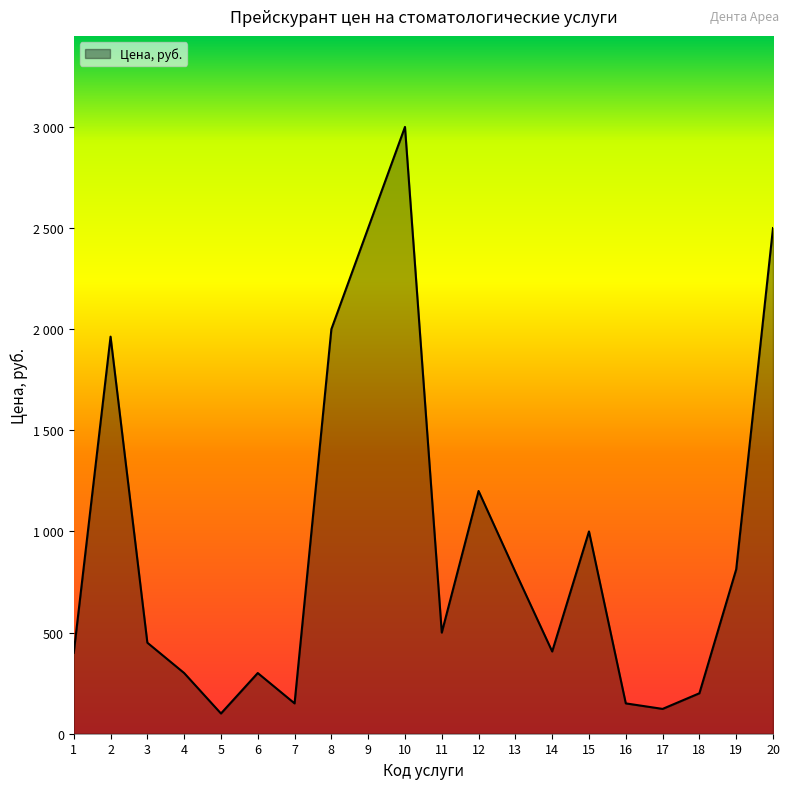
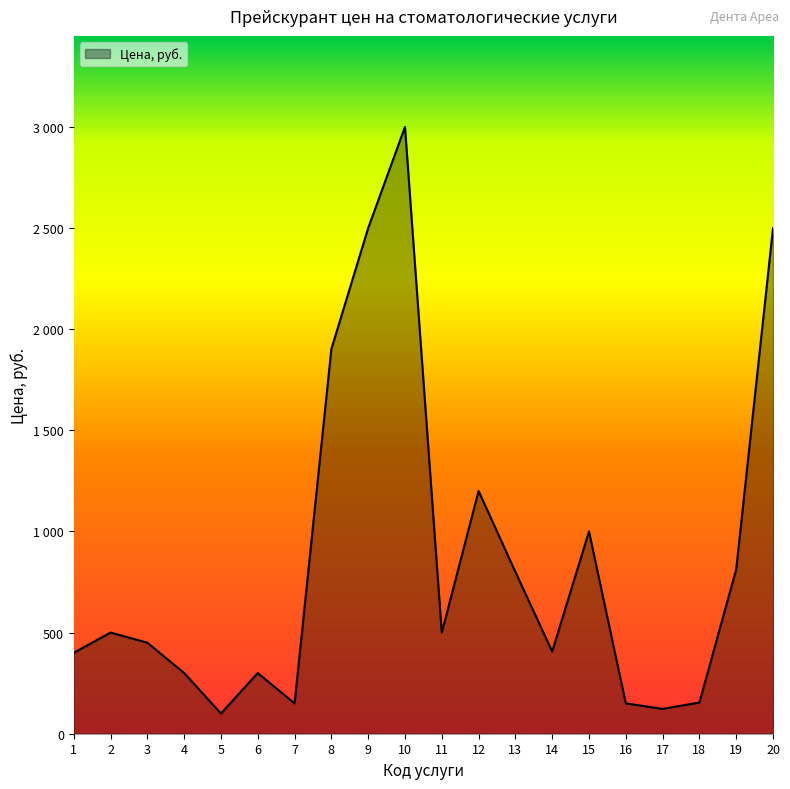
2: 1960 -> 500
8: 2000 -> 1900
18: 200 -> 150
